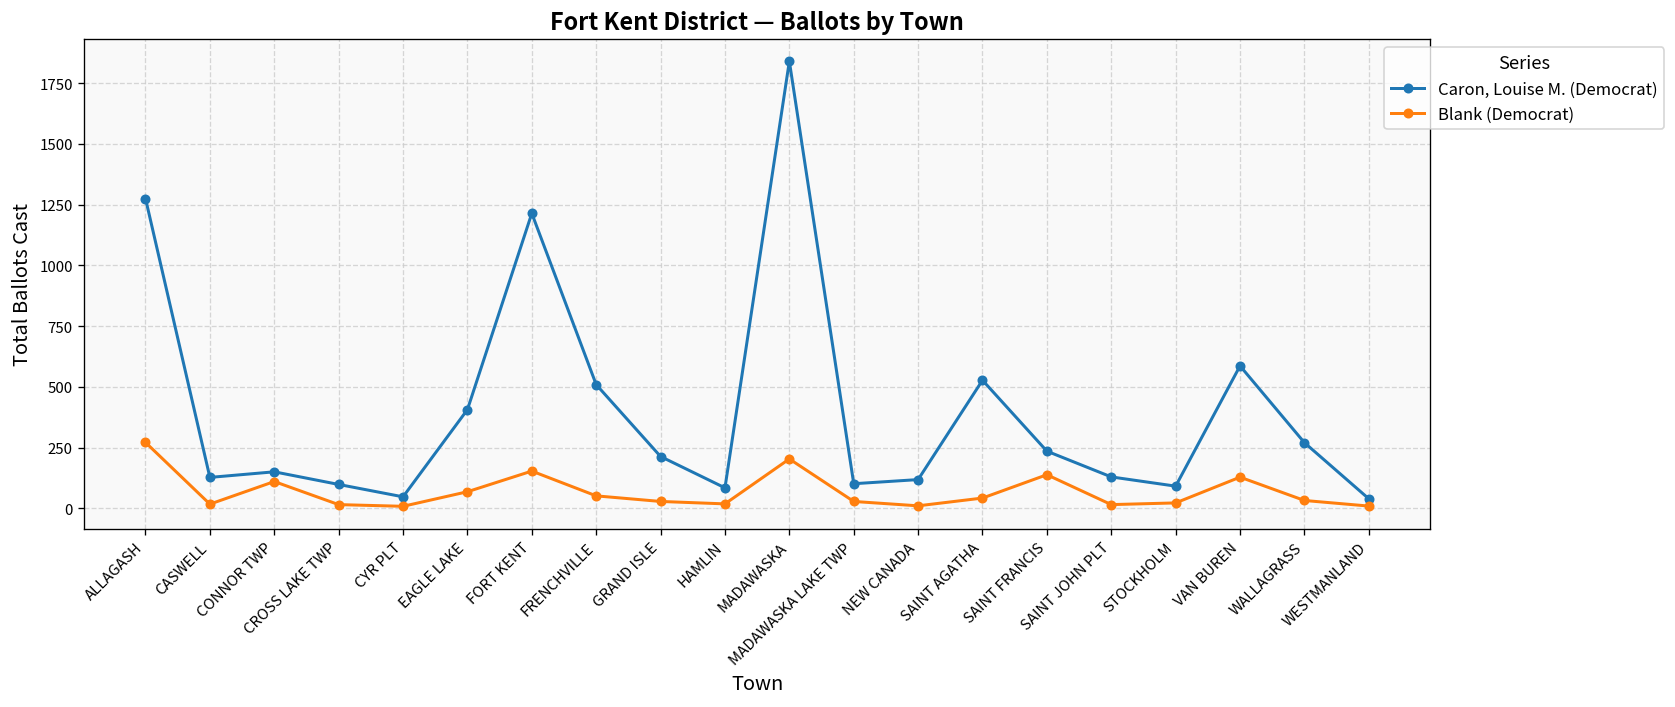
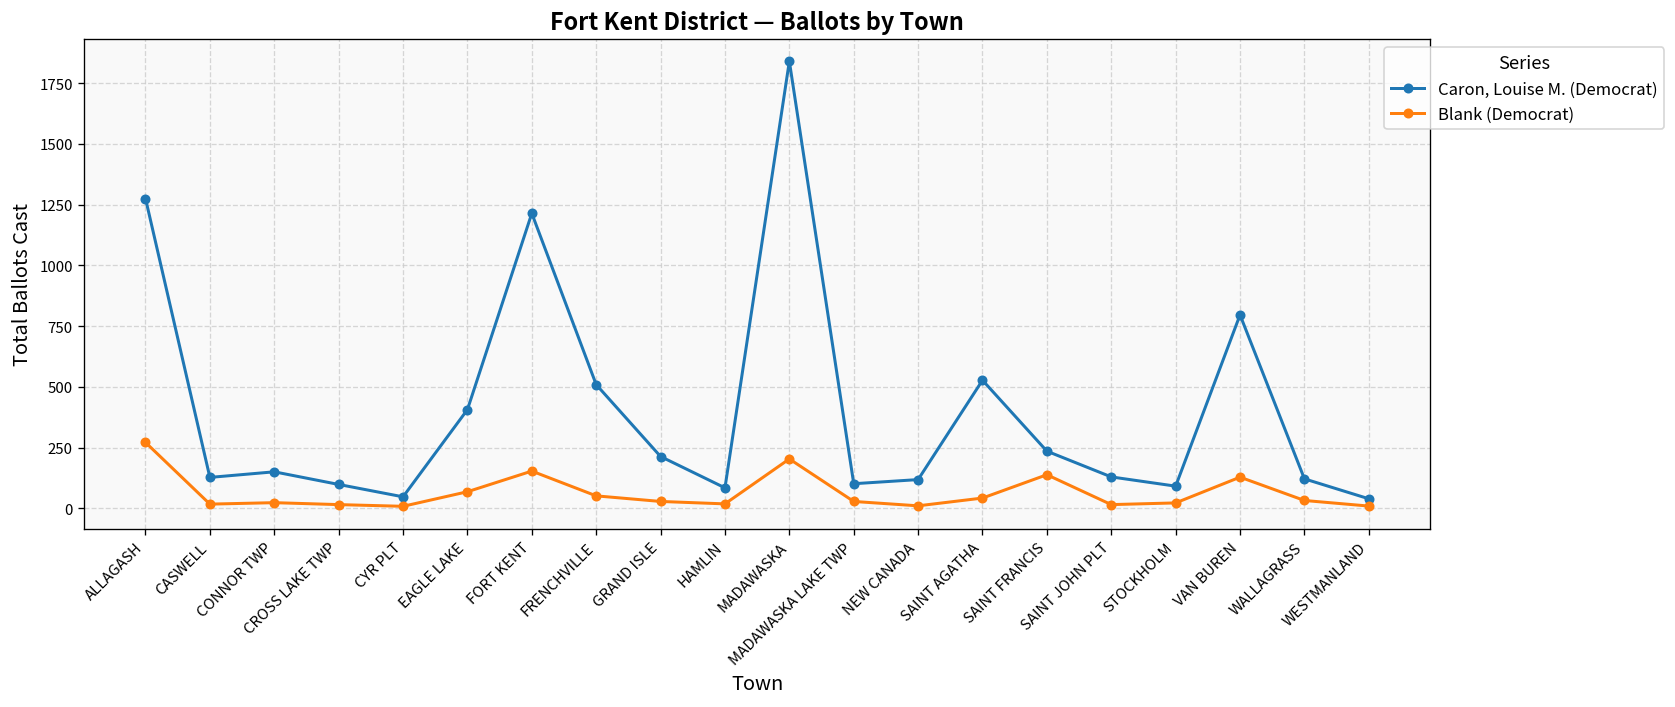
Blank (Democrat), CONNOR TWP: 110 -> 20
Caron, Louise M. (Democrat), VAN BUREN: 590 -> 800
Caron, Louise M. (Democrat), WALLAGRASS: 270 -> 120
